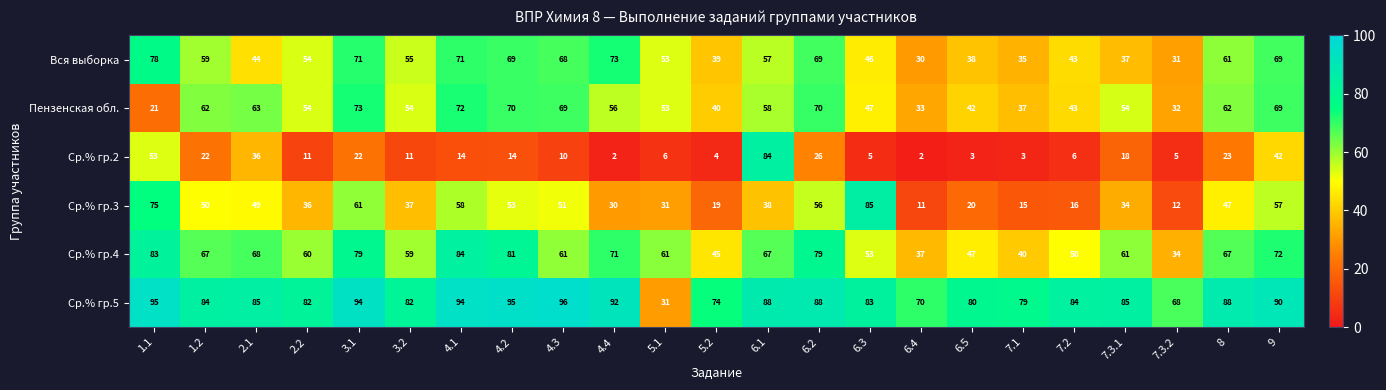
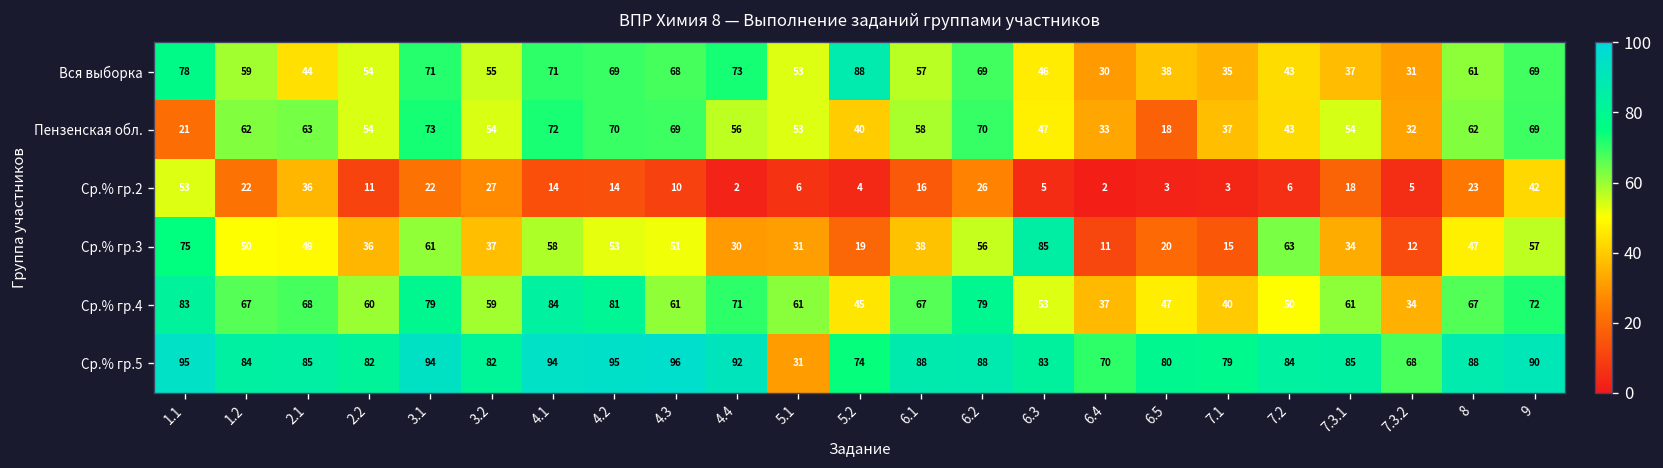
Вся выборка, 5.2: 39 -> 88
Пензенская обл., 6.5: 42 -> 18
Ср.% гр.2, 3.2: 11 -> 27
Ср.% гр.2, 6.1: 84 -> 16
Ср.% гр.3, 7.2: 16 -> 63
